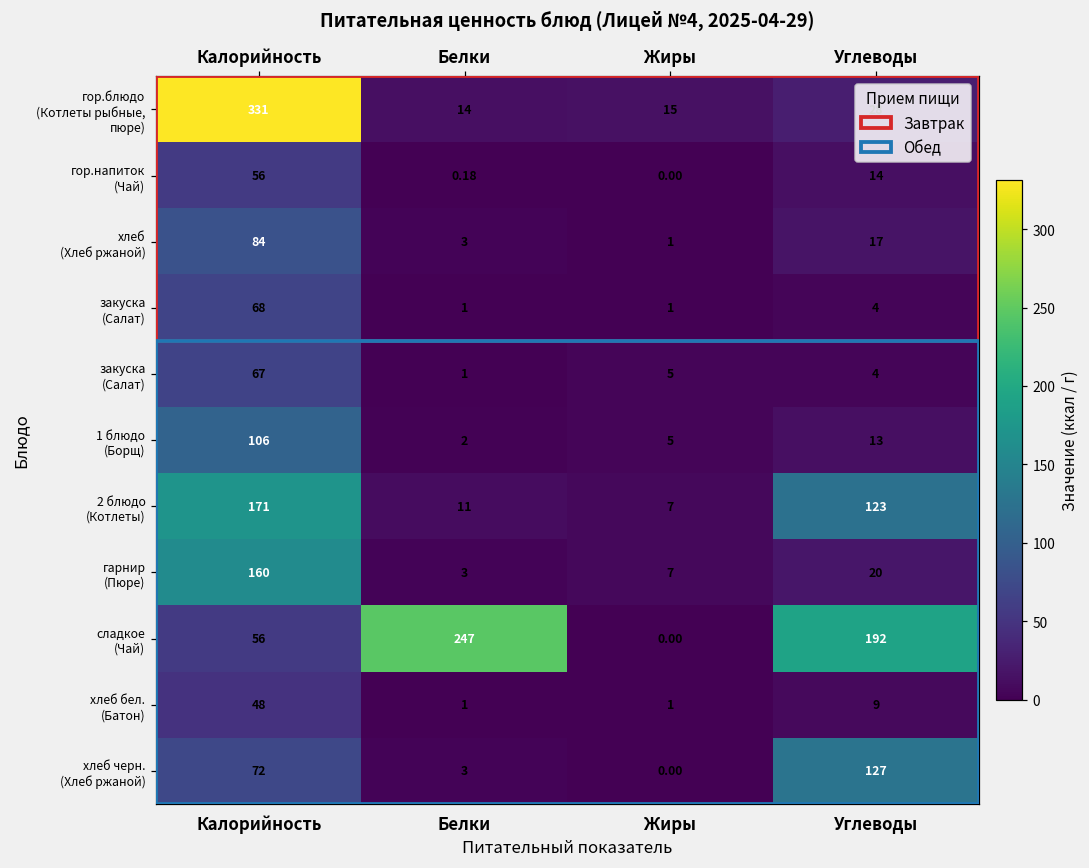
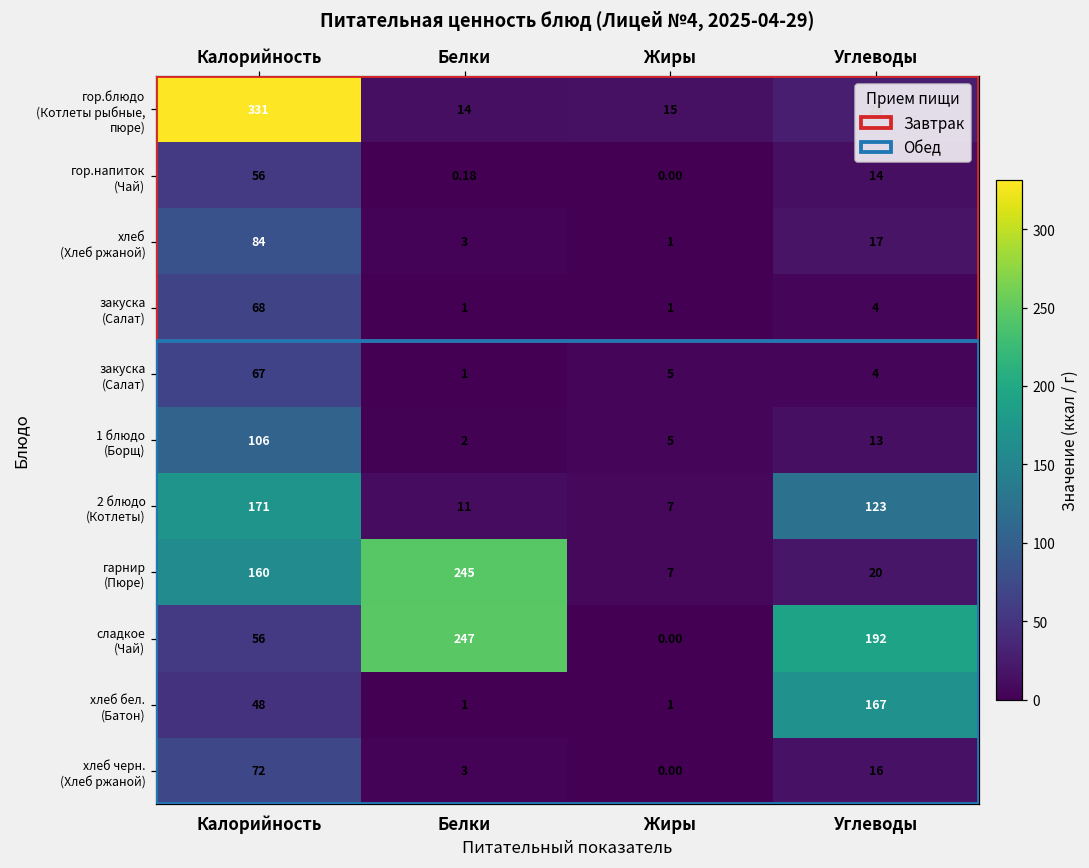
гарнир (Пюре), Белки: 3 -> 245
хлеб бел. (Батон), Углеводы: 9 -> 167
хлеб черн. (Хлеб ржаной), Углеводы: 127 -> 16
